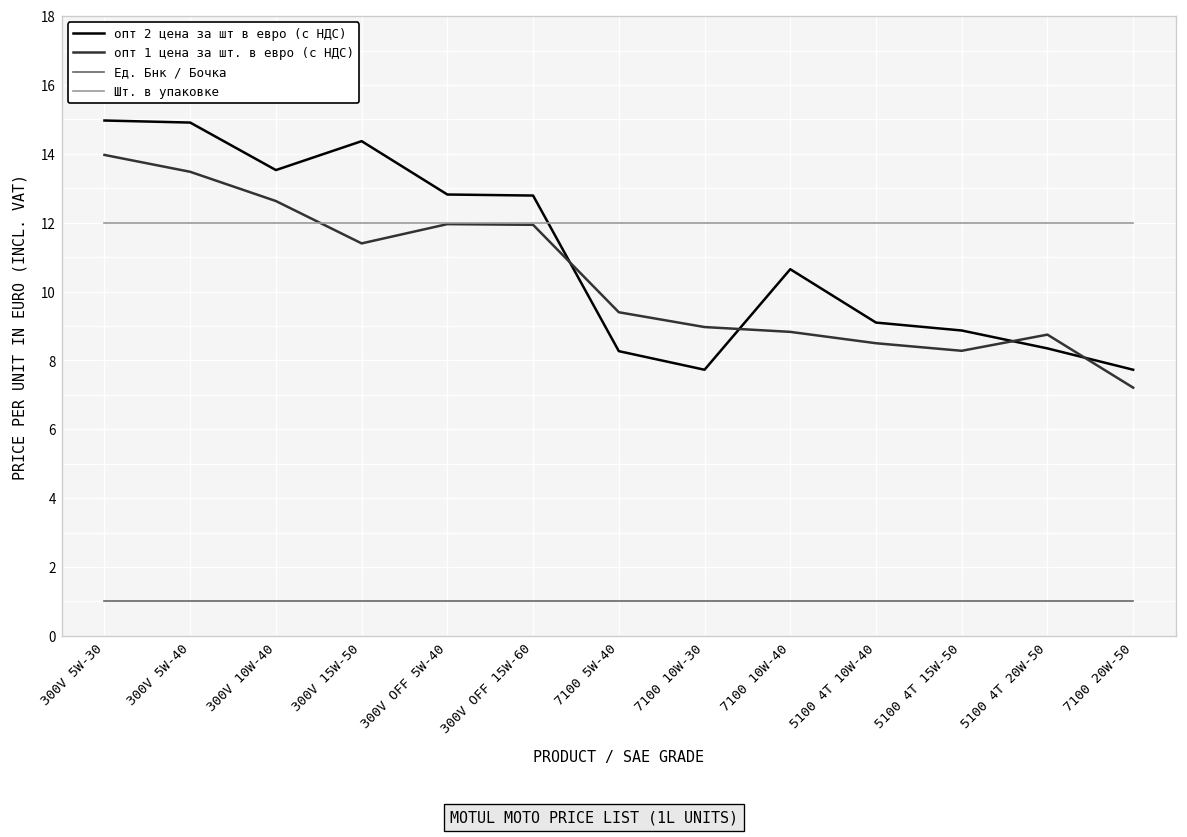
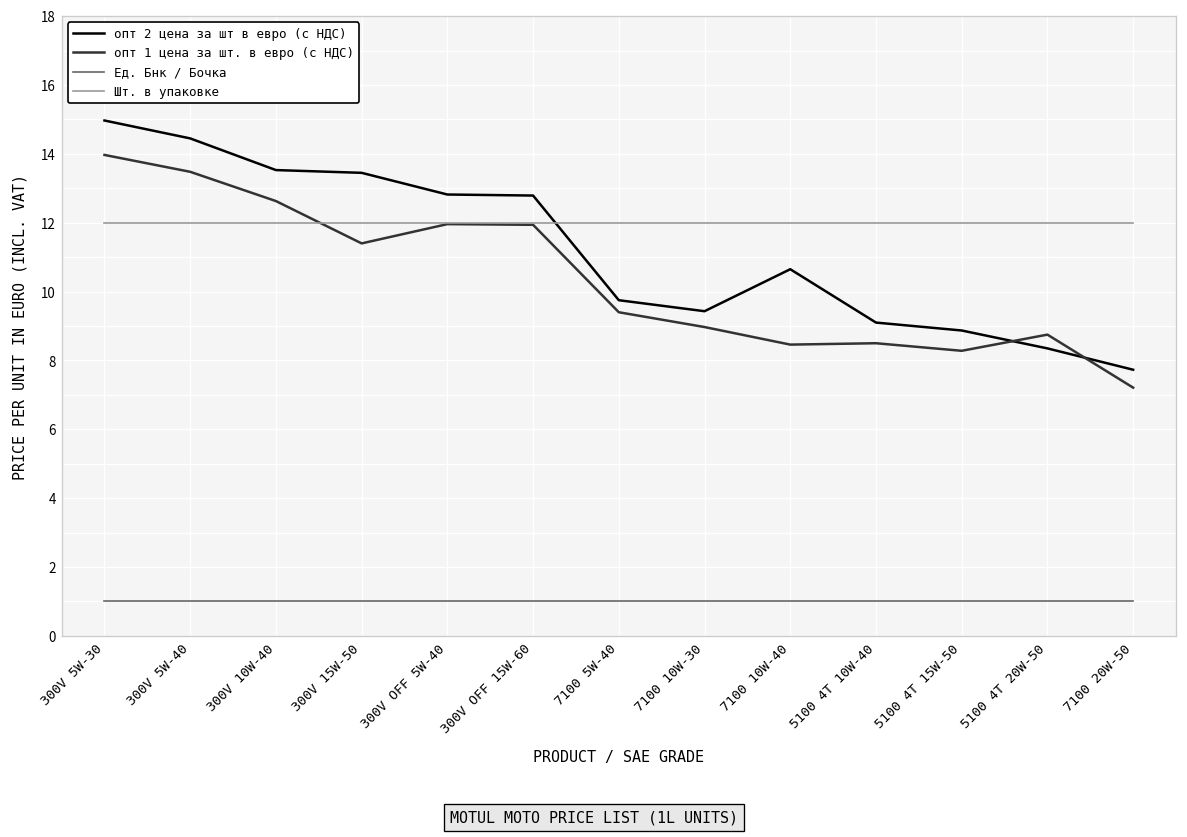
опт 2 цена за шт в евро (с НДС), 300V 5W-40: 14.9 -> 14.5
опт 2 цена за шт в евро (с НДС), 300V 15W-50: 14.4 -> 13.5
опт 2 цена за шт в евро (с НДС), 7100 5W-40: 8.3 -> 9.8
опт 2 цена за шт в евро (с НДС), 7100 10W-30: 7.7 -> 9.4
опт 1 цена за шт. в евро (с НДС), 7100 10W-40: 8.8 -> 8.5
